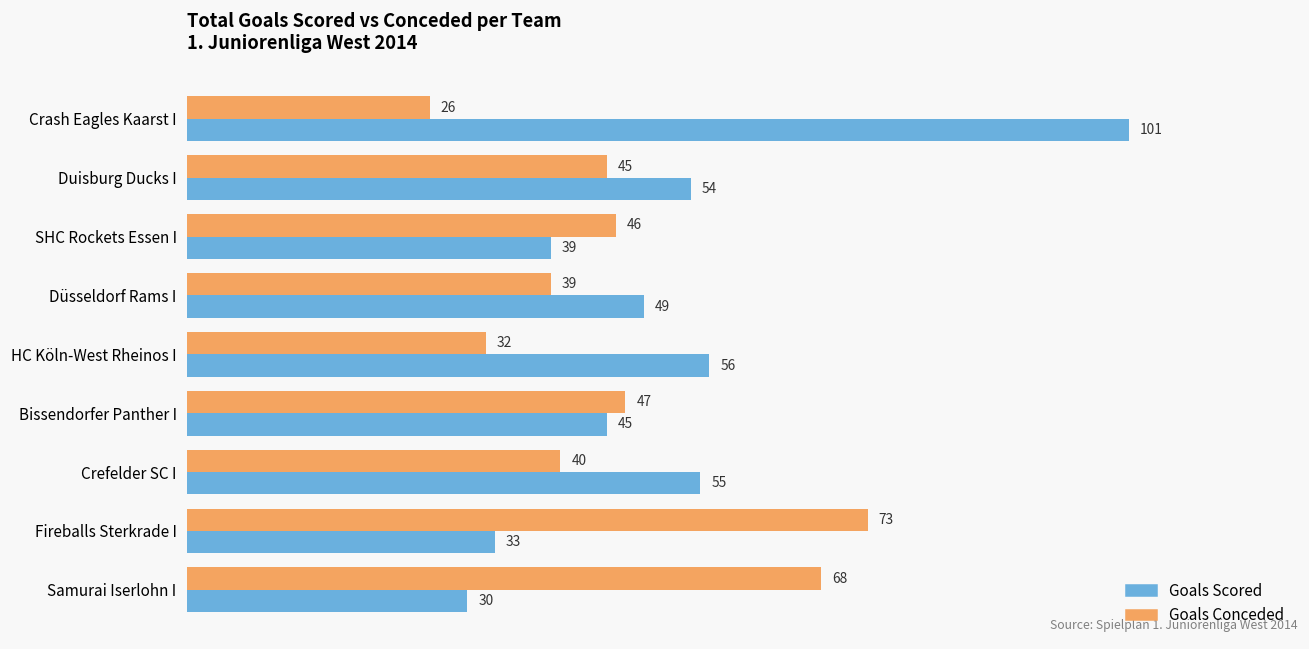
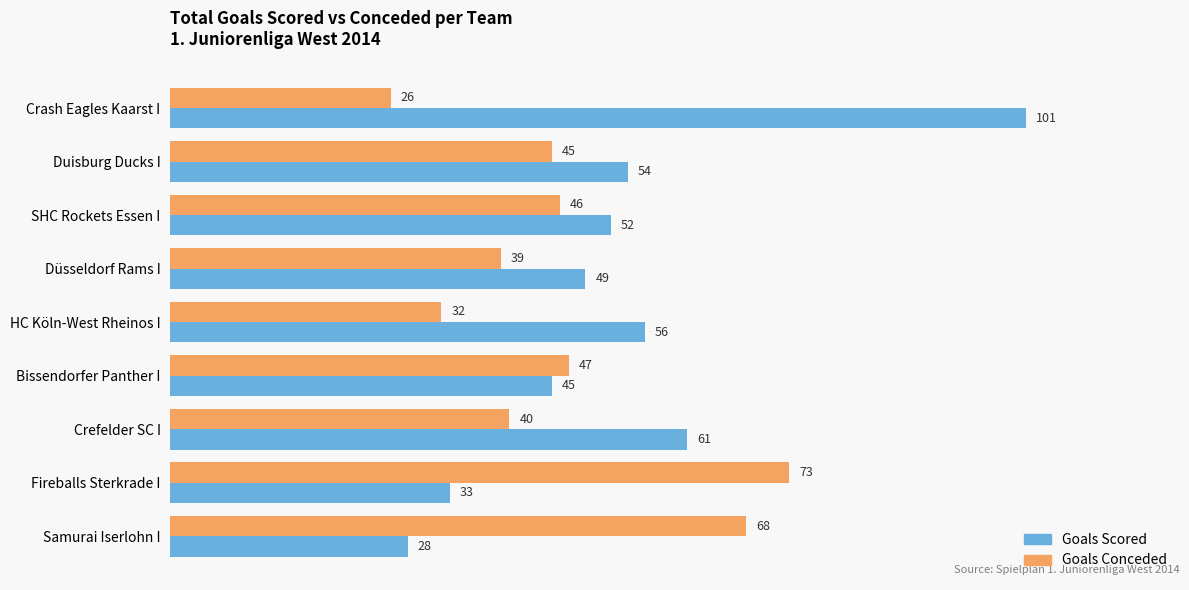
Goals Scored, SHC Rockets Essen I: 39 -> 52
Goals Scored, Crefelder SC I: 55 -> 61
Goals Scored, Samurai Iserlohn I: 30 -> 28
